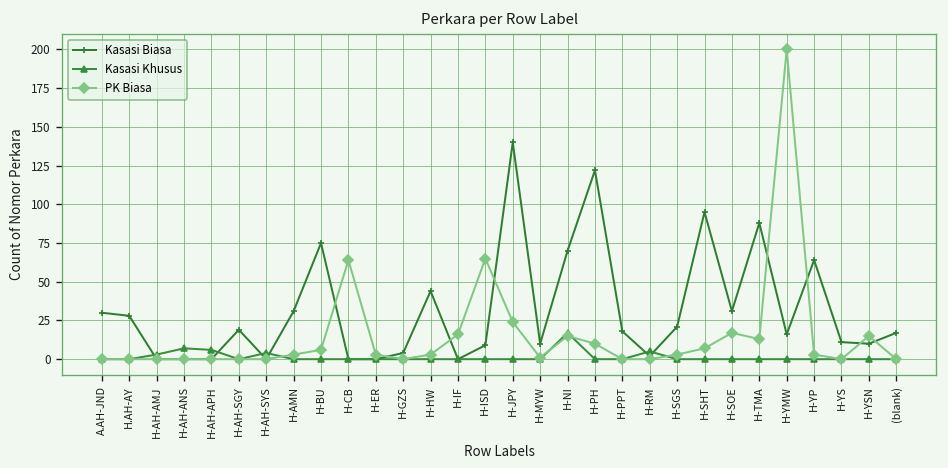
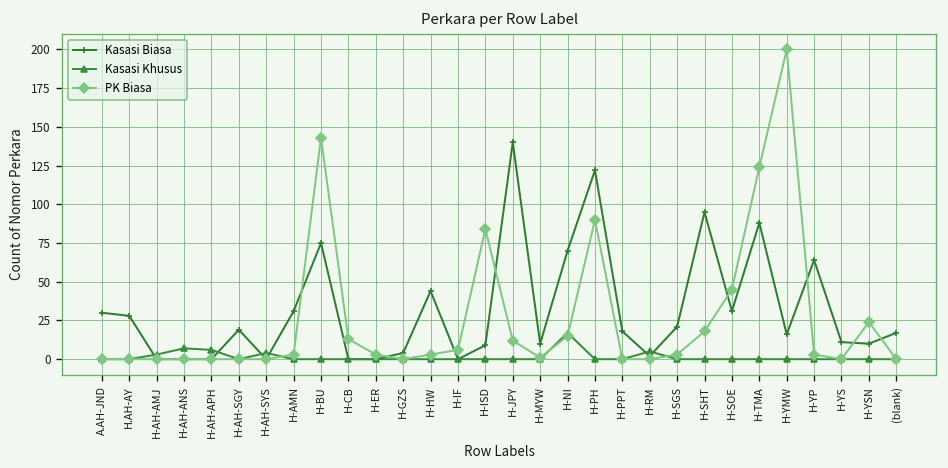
PK Biasa, H-BU: 6 -> 143
PK Biasa, H-CB: 64 -> 13
PK Biasa, H-IF: 16 -> 6
PK Biasa, H-ISD: 65 -> 84
PK Biasa, H-JPY: 24 -> 12
PK Biasa, H-PH: 10 -> 90
PK Biasa, H-SHT: 7 -> 18
PK Biasa, H-SOE: 17 -> 45
PK Biasa, H-TMA: 13 -> 124
PK Biasa, H-YSN: 15 -> 24
